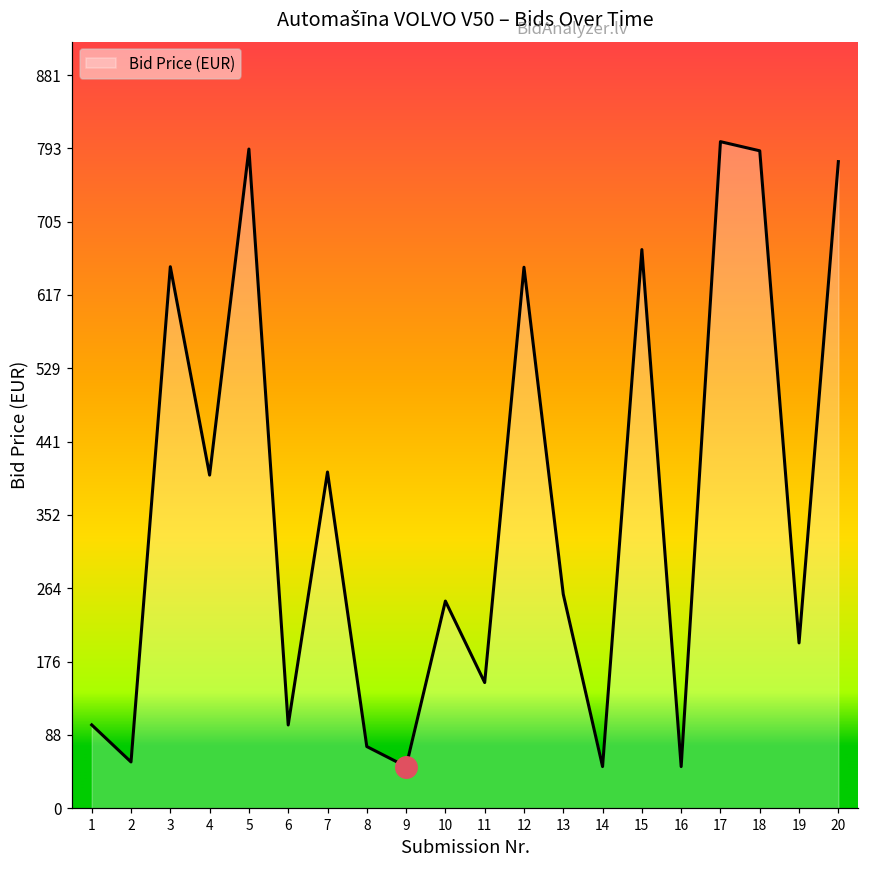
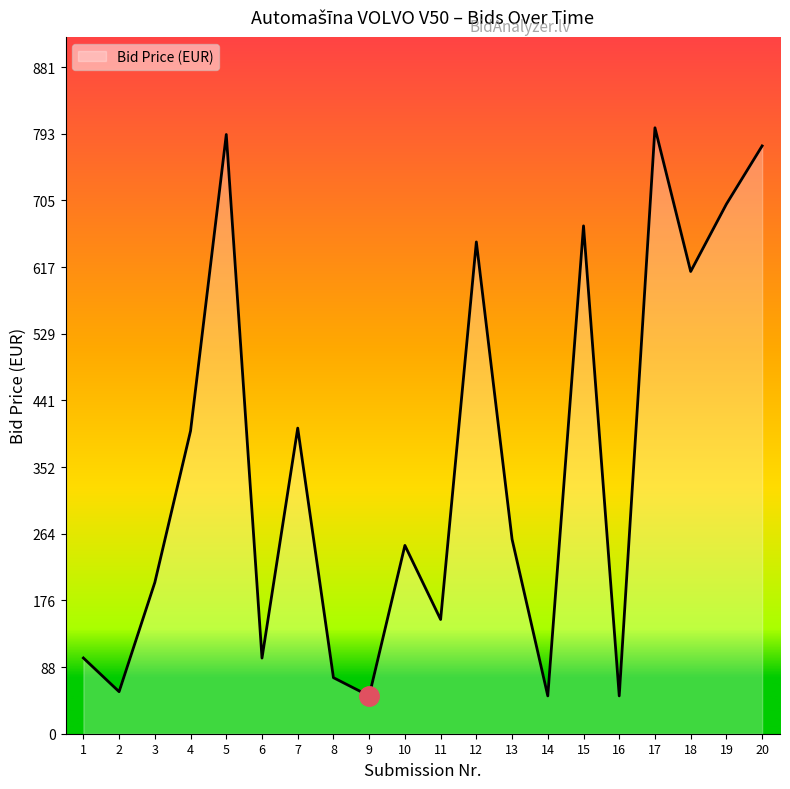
Bid Price (EUR), 3: 650 -> 200
Bid Price (EUR), 18: 790 -> 610
Bid Price (EUR), 19: 200 -> 700
